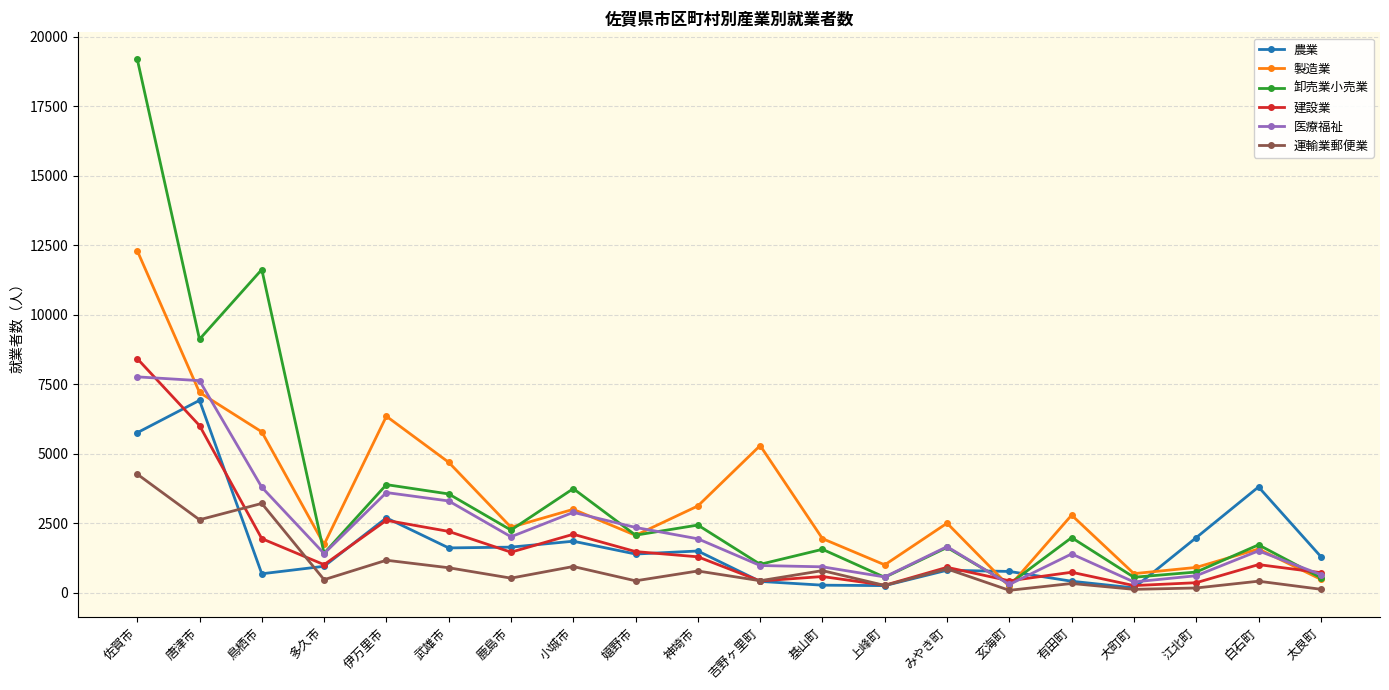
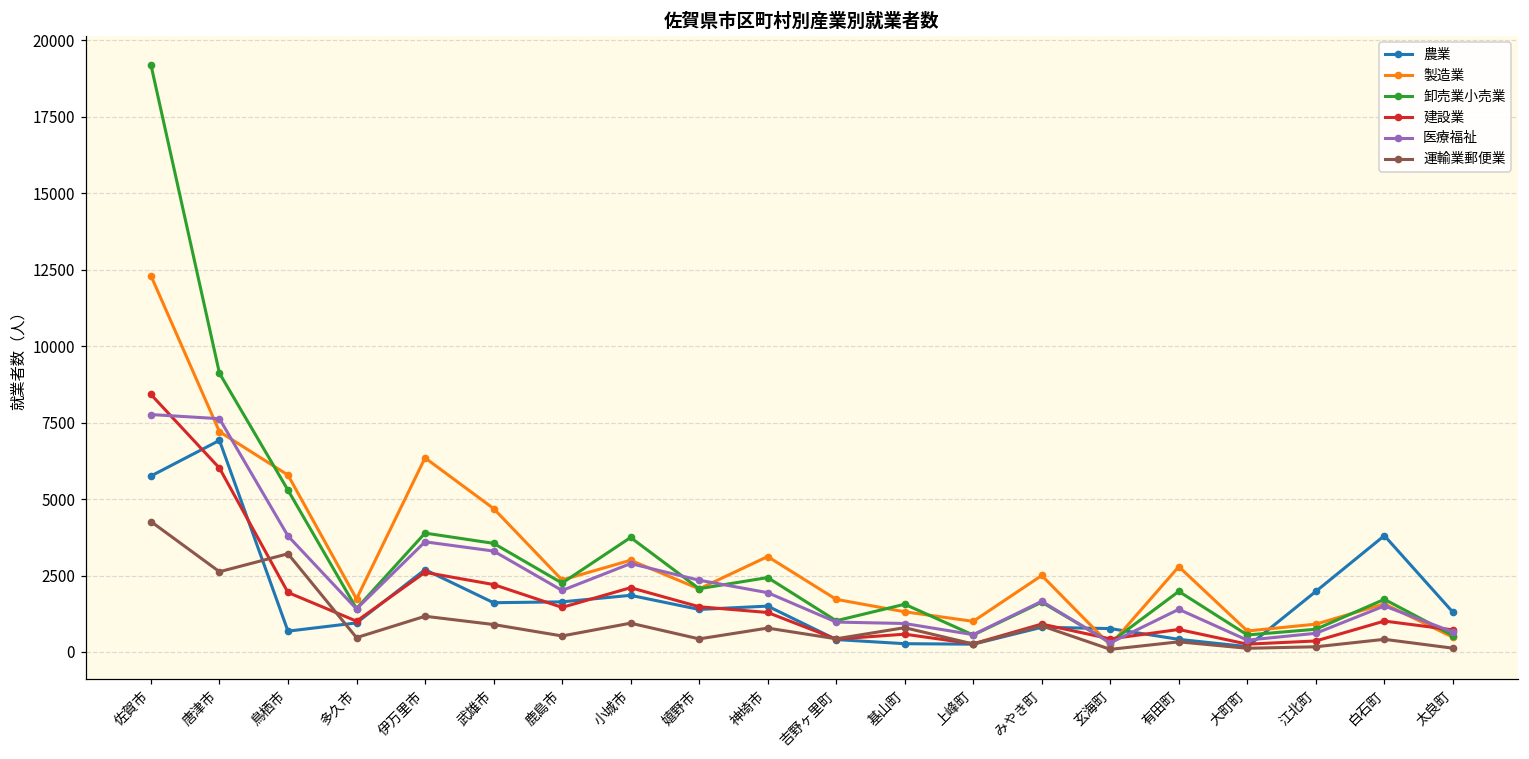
卸売業小売業, 鳥栖市: 11600 -> 5300
製造業, 吉野ヶ里町: 5300 -> 1700
製造業, 基山町: 1900 -> 1300
